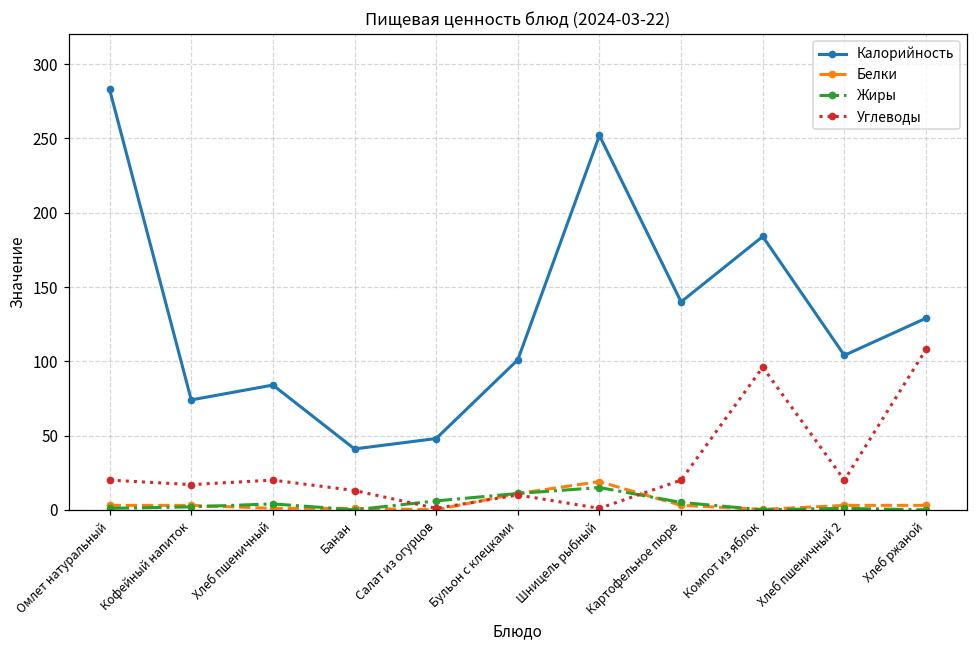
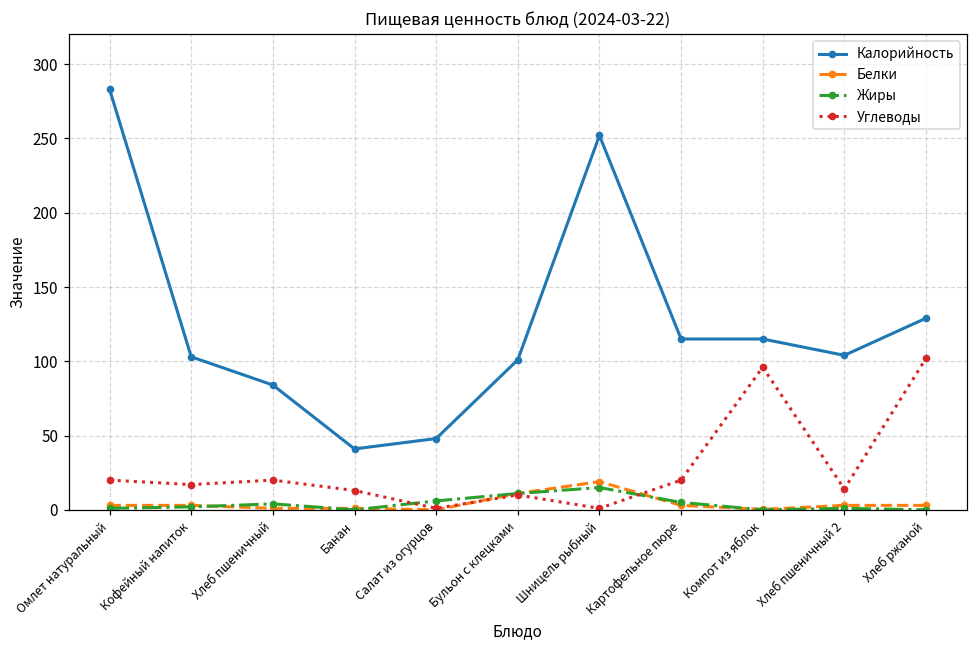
Калорийность, Кофейный напиток: 74 -> 103
Калорийность, Картофельное пюре: 140 -> 115
Калорийность, Компот из яблок: 184 -> 115
Углеводы, Хлеб пшеничный 2: 20 -> 14
Углеводы, Хлеб ржаной: 108 -> 102
